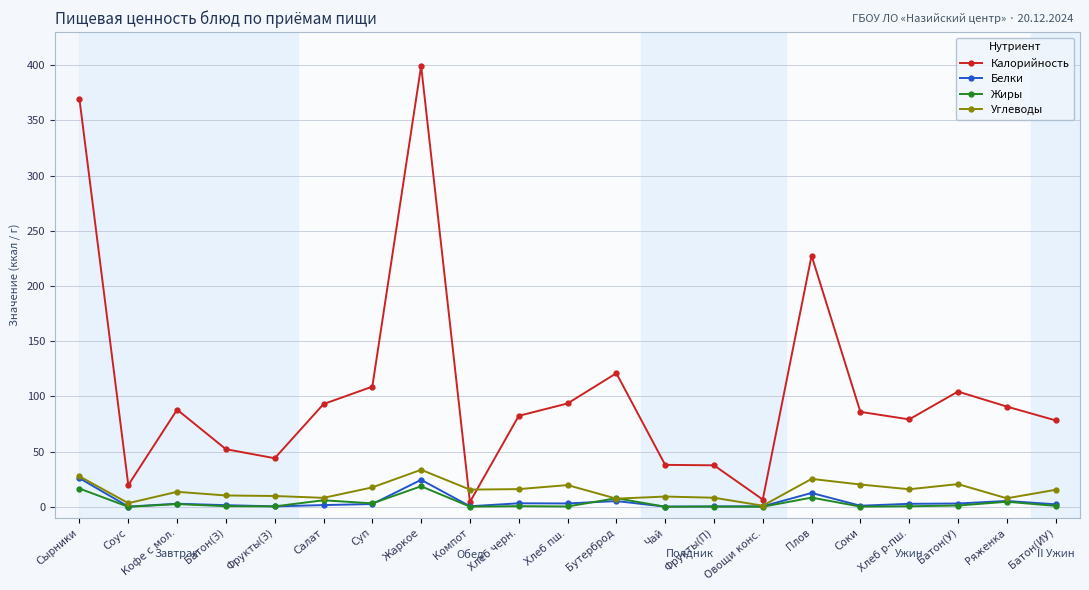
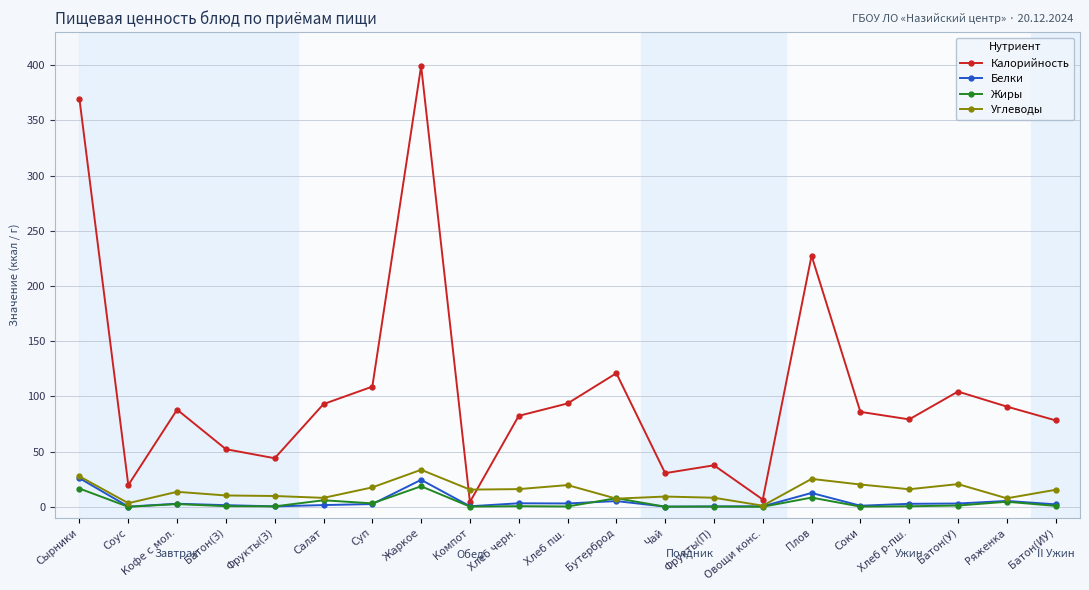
Калорийность, Чай: 38 -> 31
